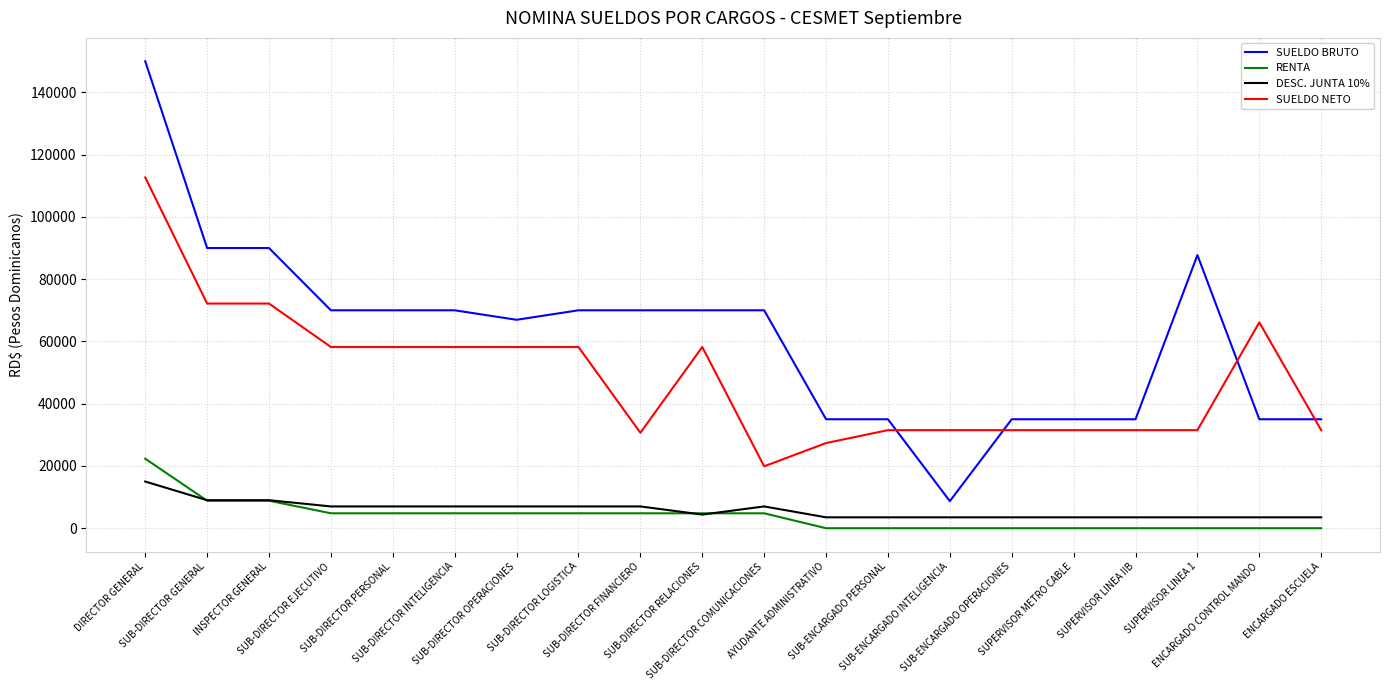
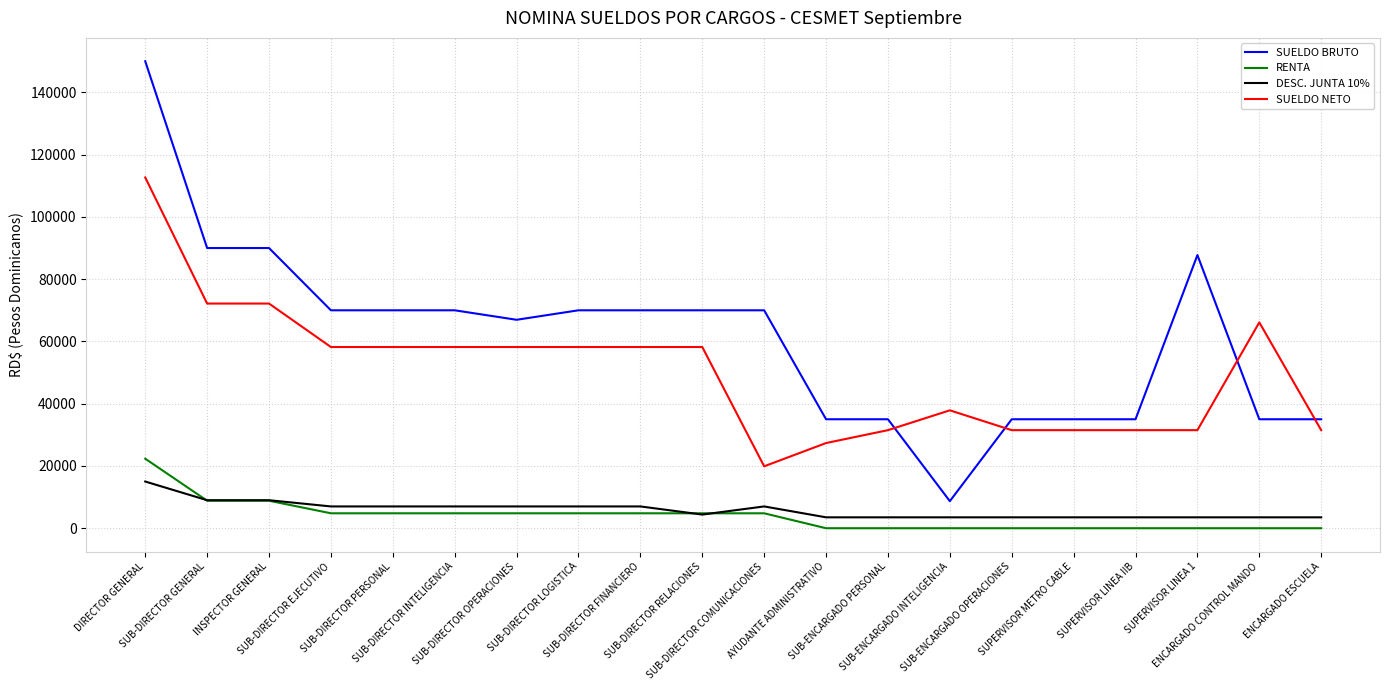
SUELDO NETO, SUB-DIRECTOR FINANCIERO: 31000 -> 58000
SUELDO NETO, SUB-ENCARGADO INTELIGENCIA: 32000 -> 38000
